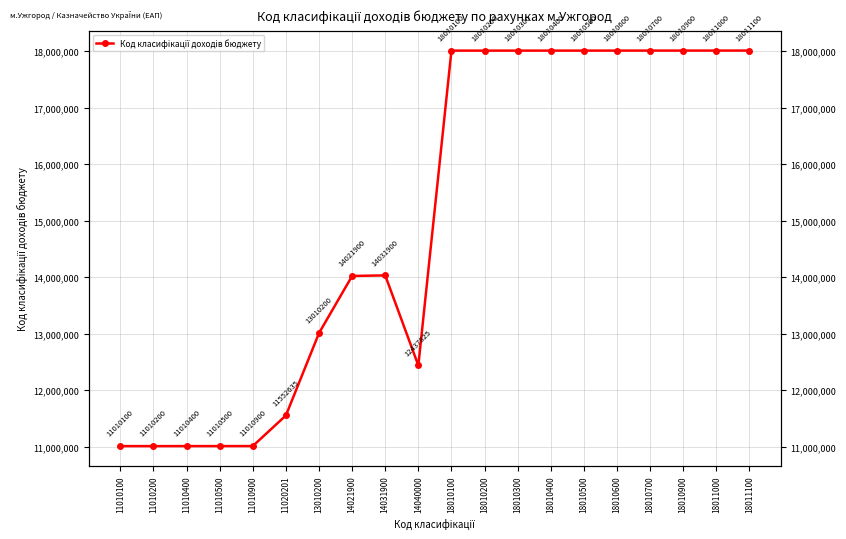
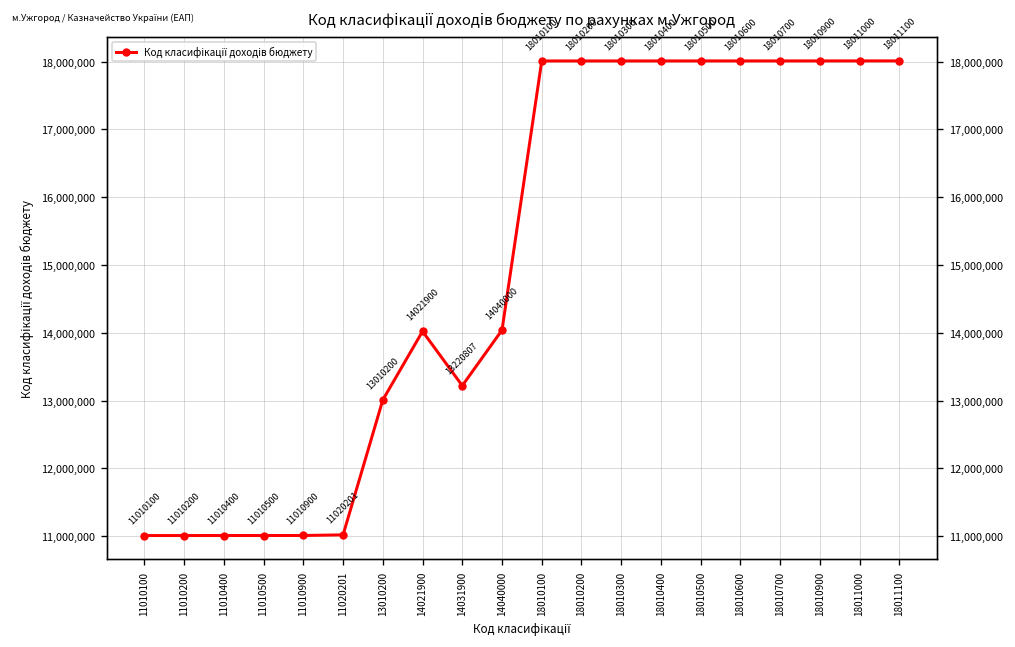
11020201: 11552635 -> 11020201
14031900: 14031900 -> 13220807
14040000: 12437825 -> 14040000
